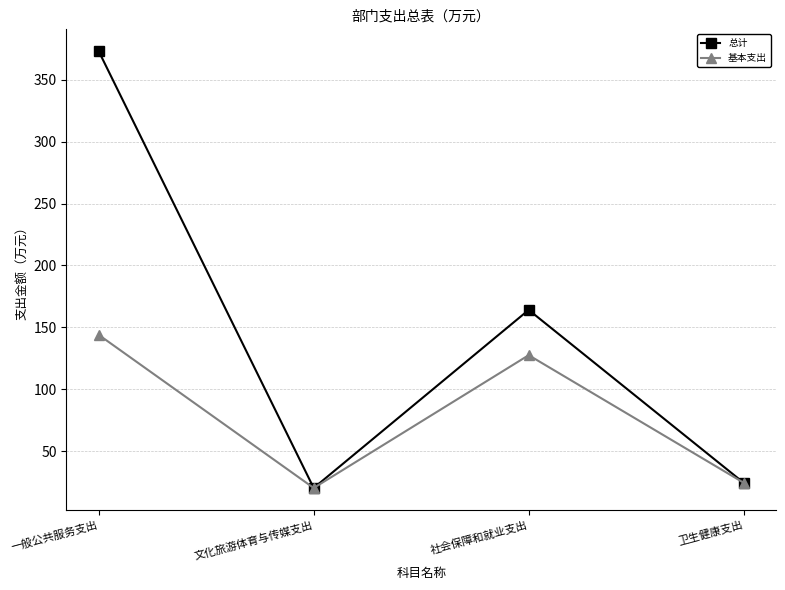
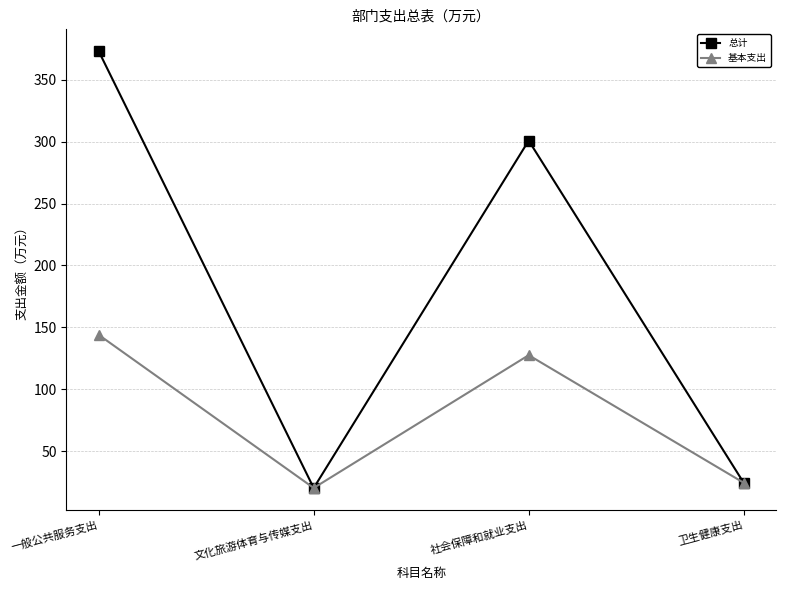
总计, 社会保障和就业支出: 164 -> 301
